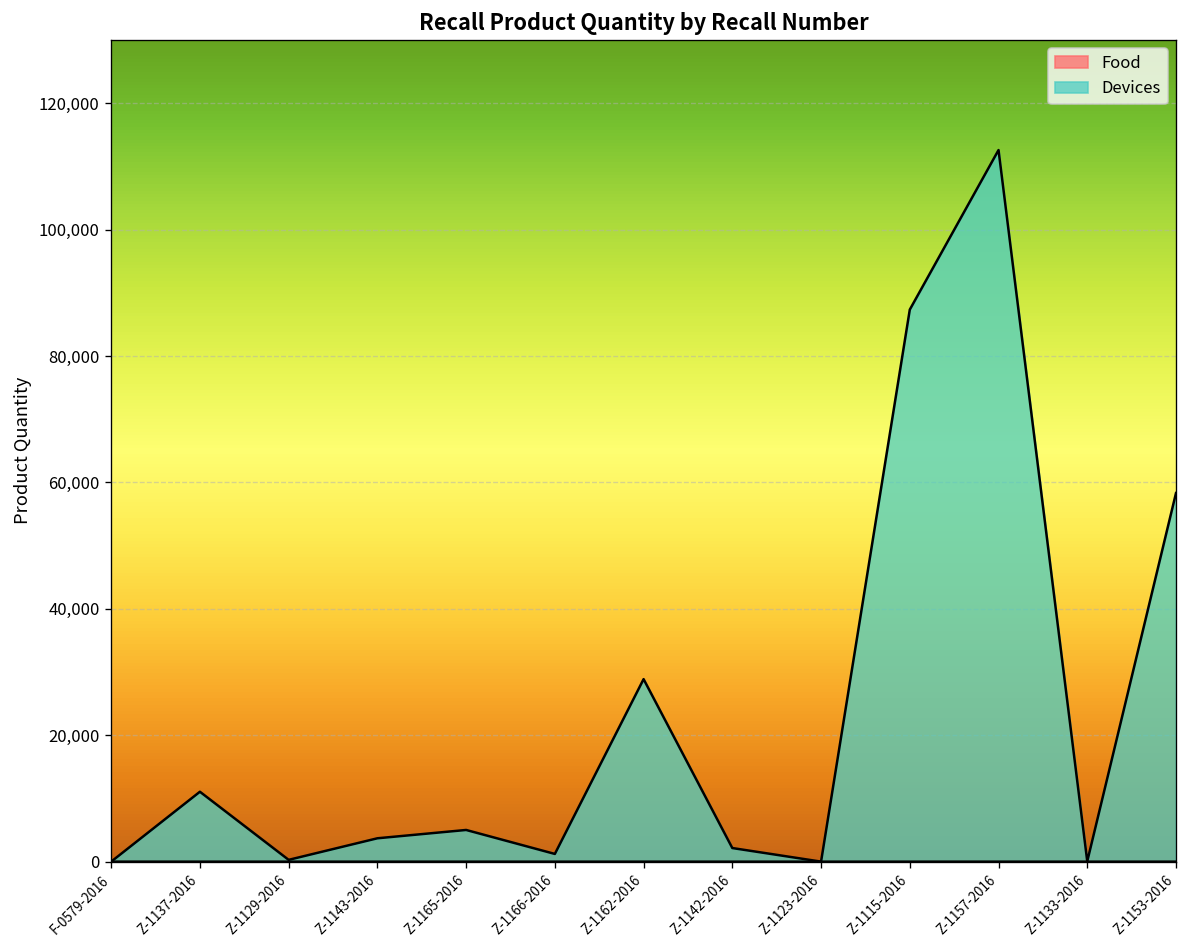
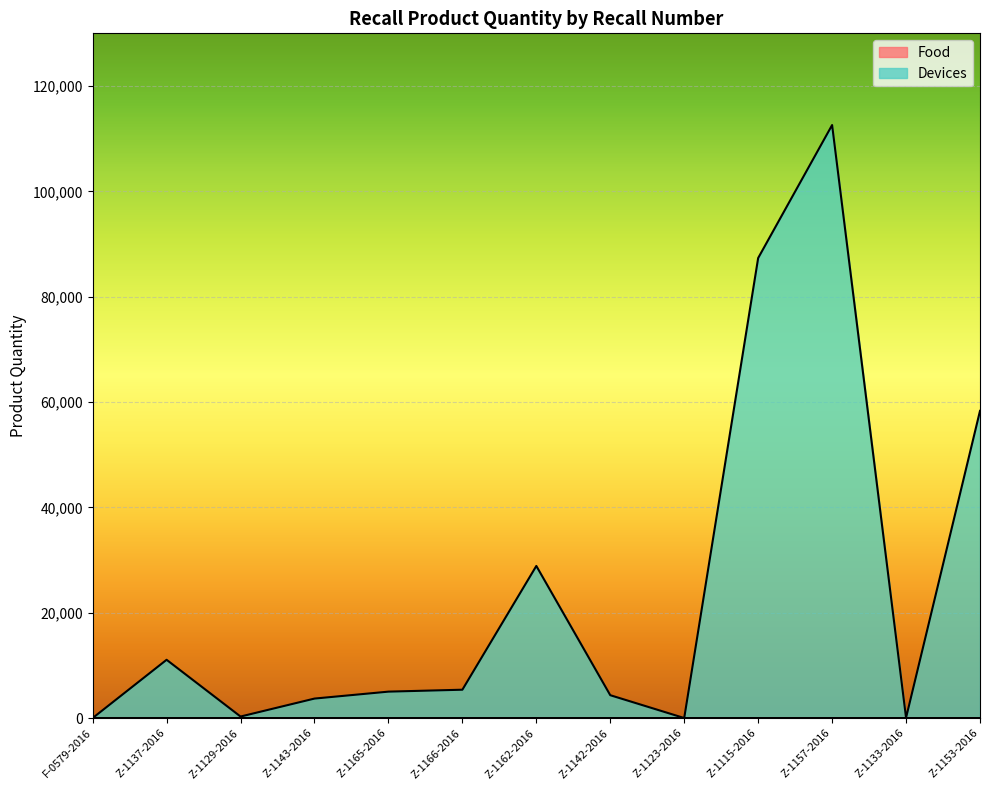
Devices, Z-1166-2016: 1,000 -> 5,000
Devices, Z-1142-2016: 2,000 -> 4,000
